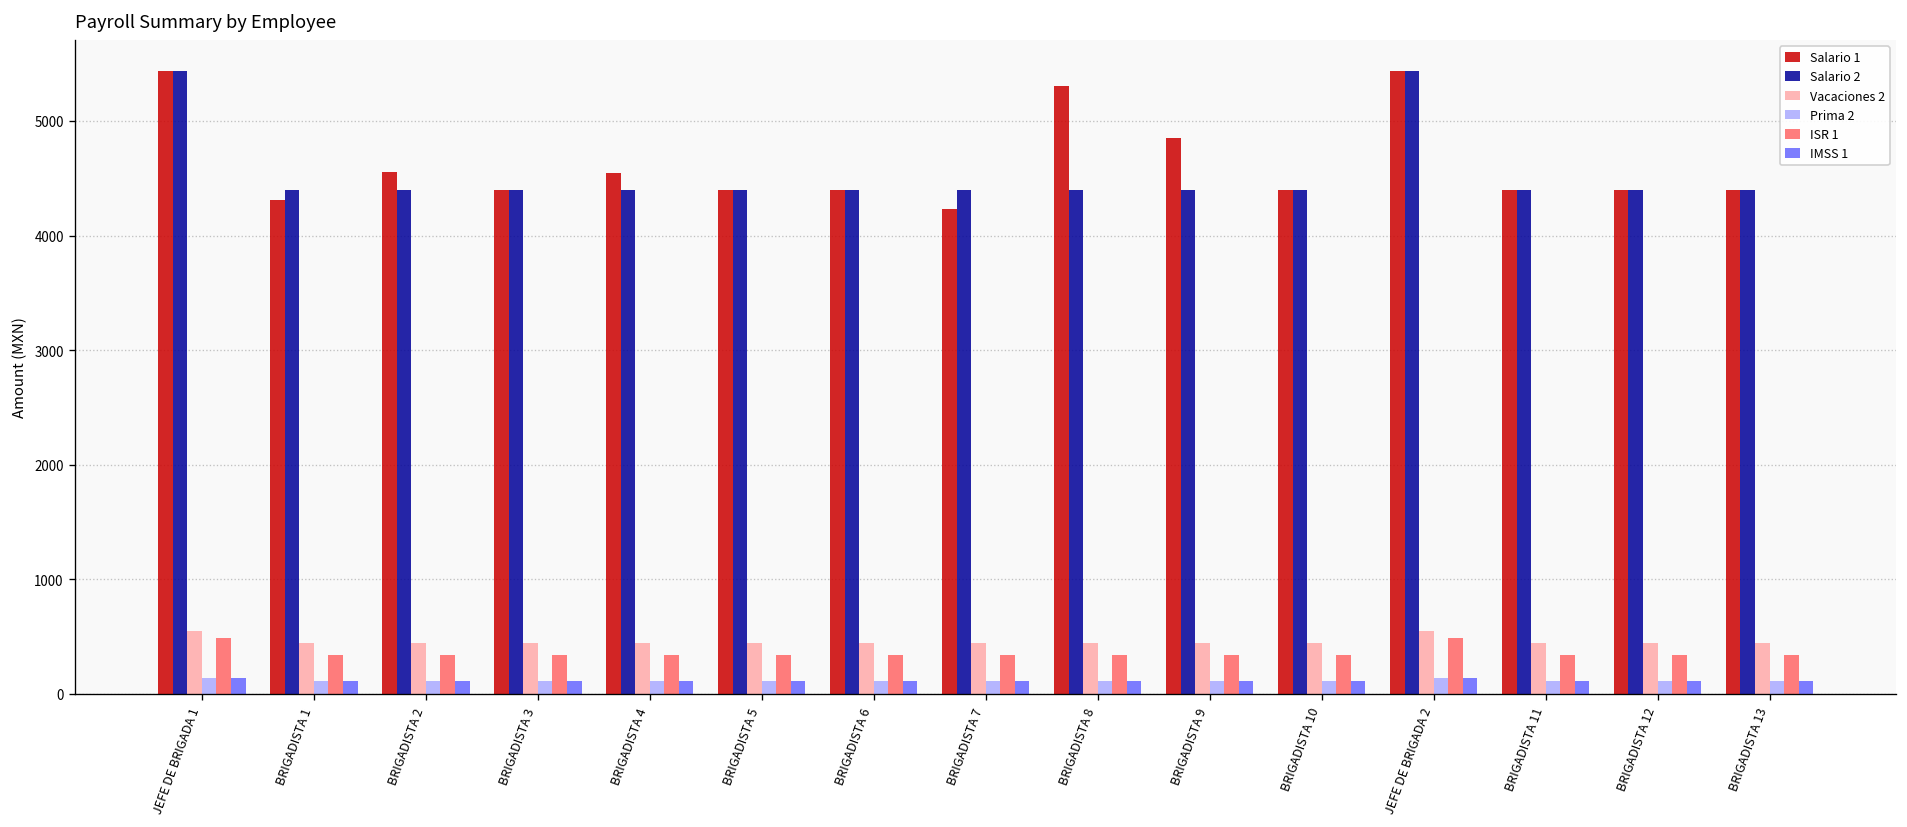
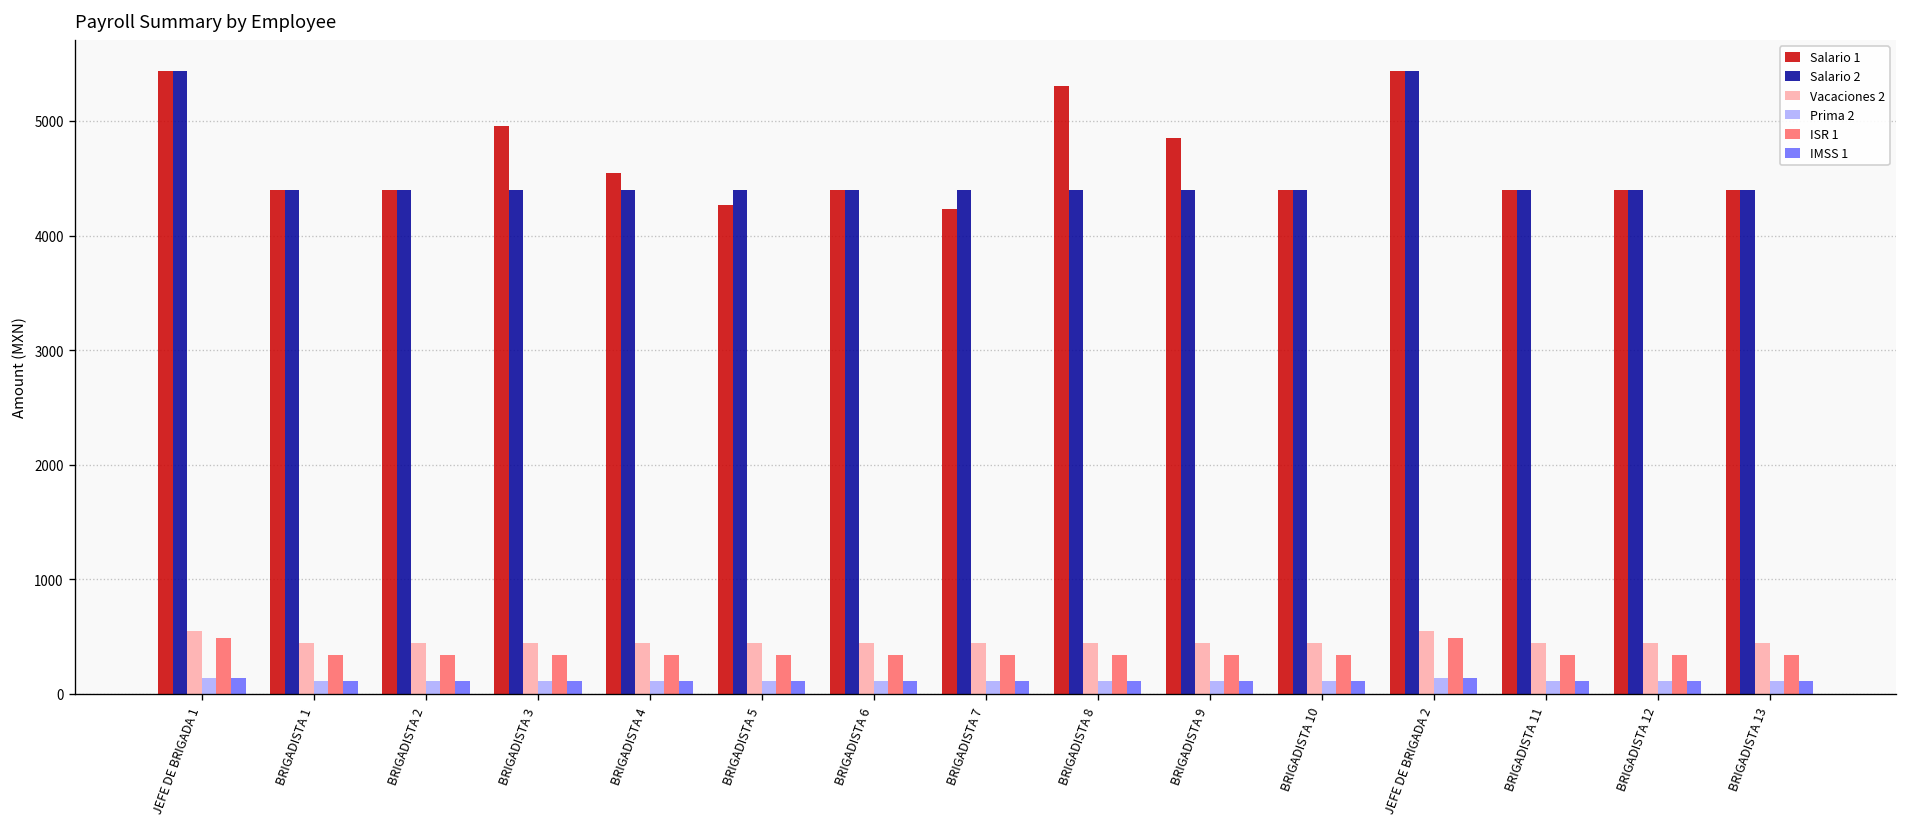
Salario 1, BRIGADISTA 1: 4300 -> 4400
Salario 1, BRIGADISTA 2: 4600 -> 4400
Salario 1, BRIGADISTA 3: 4400 -> 5000
Salario 1, BRIGADISTA 5: 4400 -> 4300
